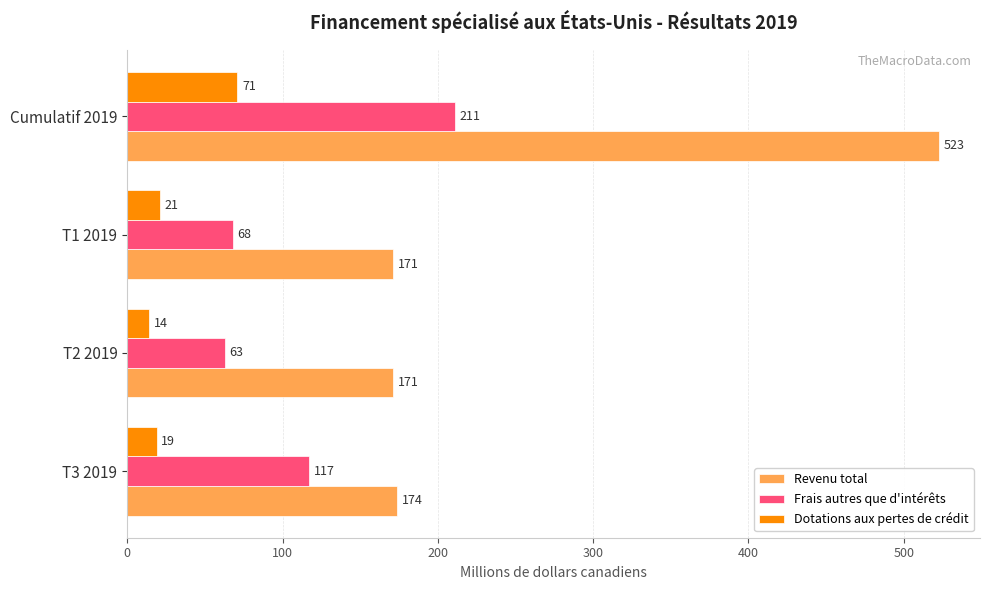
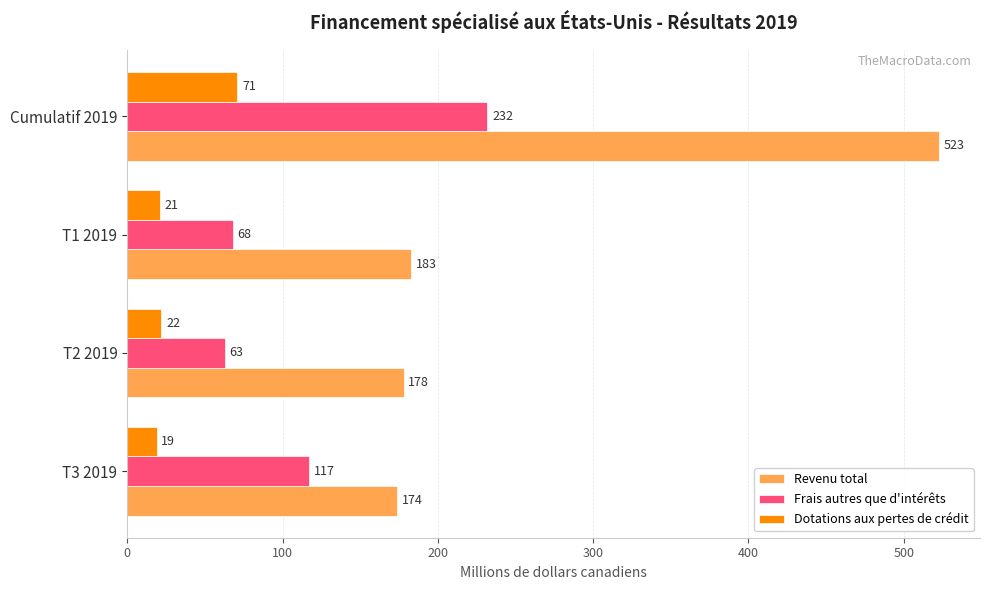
Frais autres que d'intérêts, Cumulatif 2019: 211 -> 232
Revenu total, T1 2019: 171 -> 183
Dotations aux pertes de crédit, T2 2019: 14 -> 22
Revenu total, T2 2019: 171 -> 178
